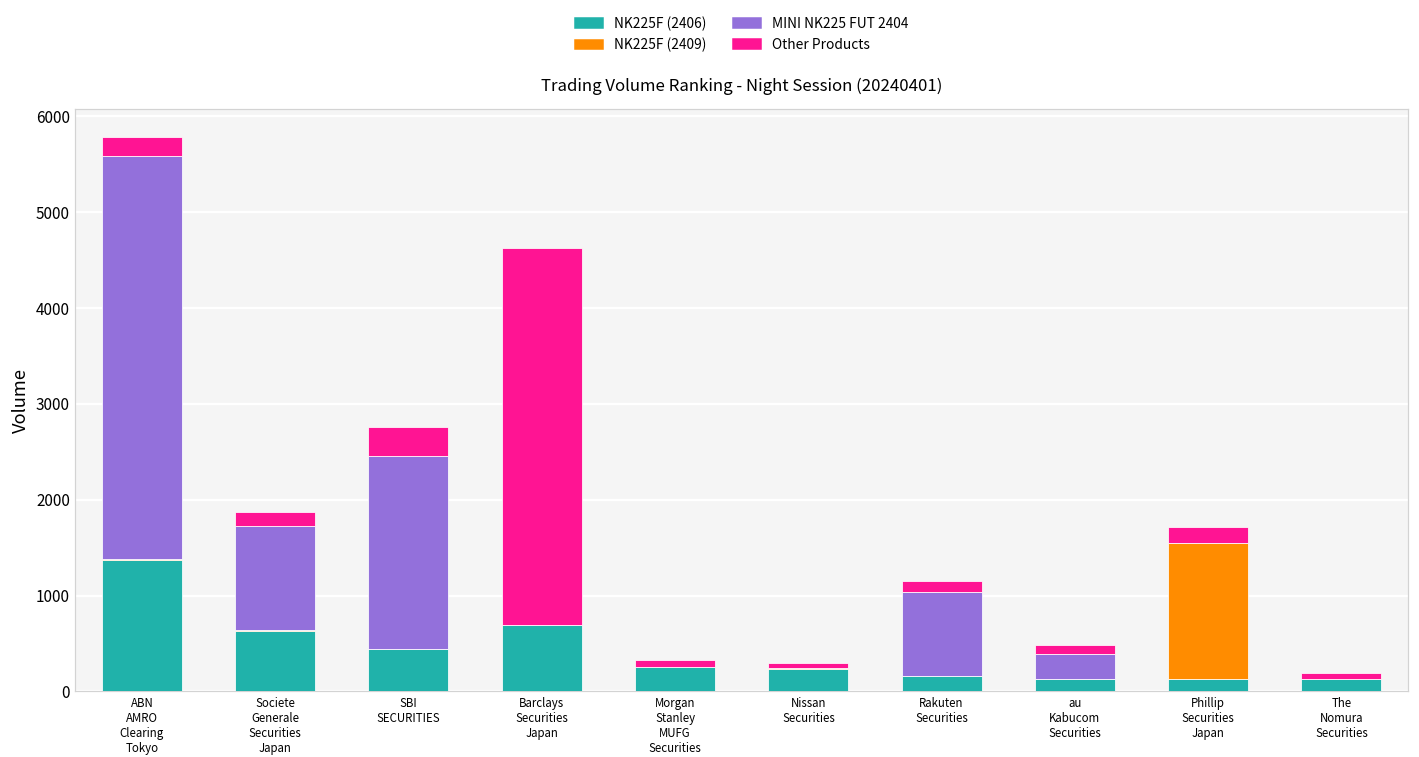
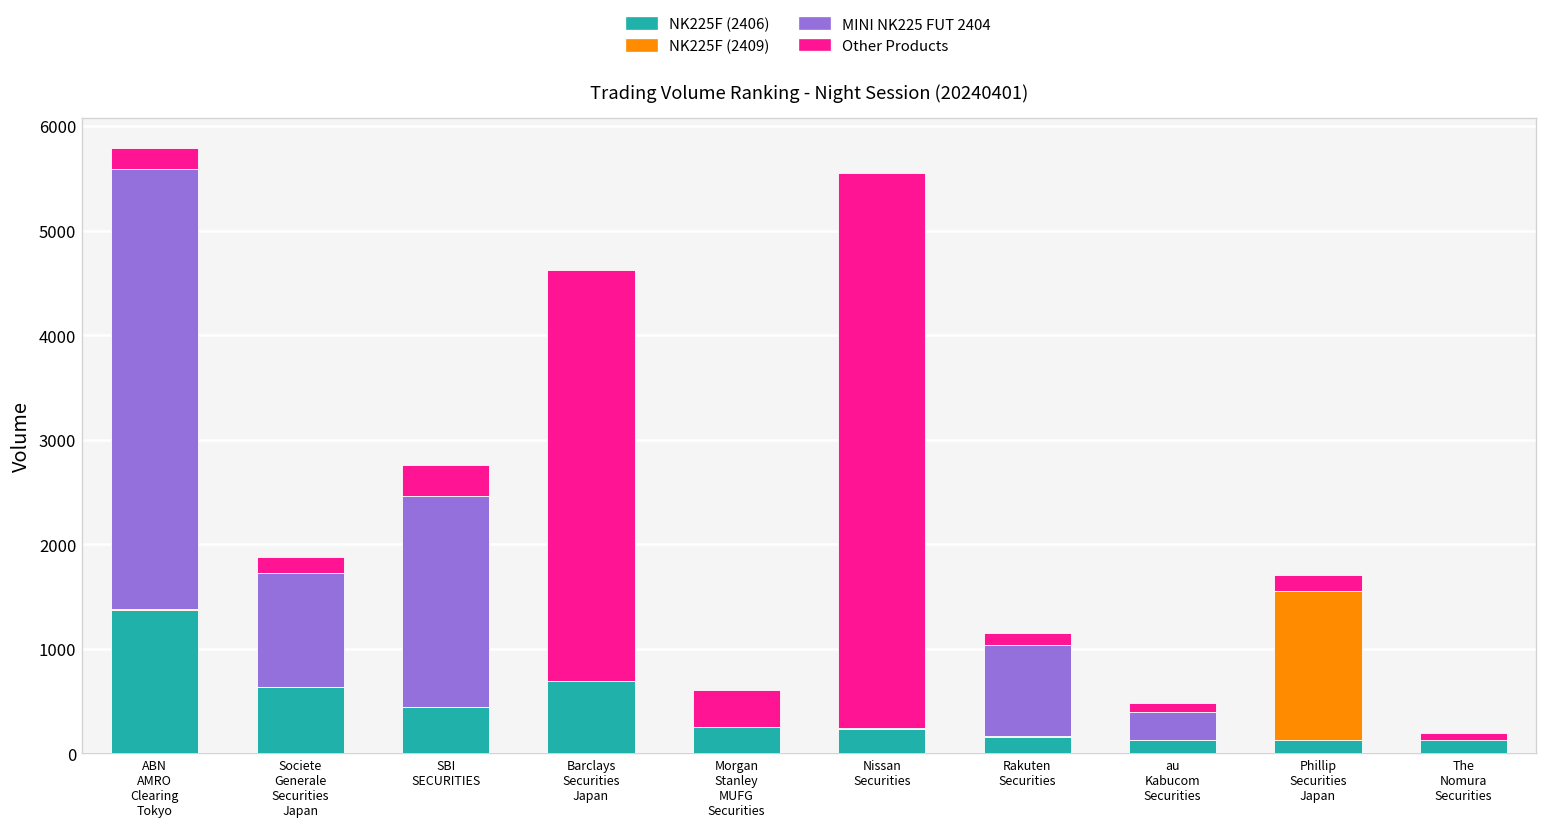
Other Products, Morgan Stanley MUFG Securities: 100 -> 400
Other Products, Nissan Securities: 100 -> 5300
